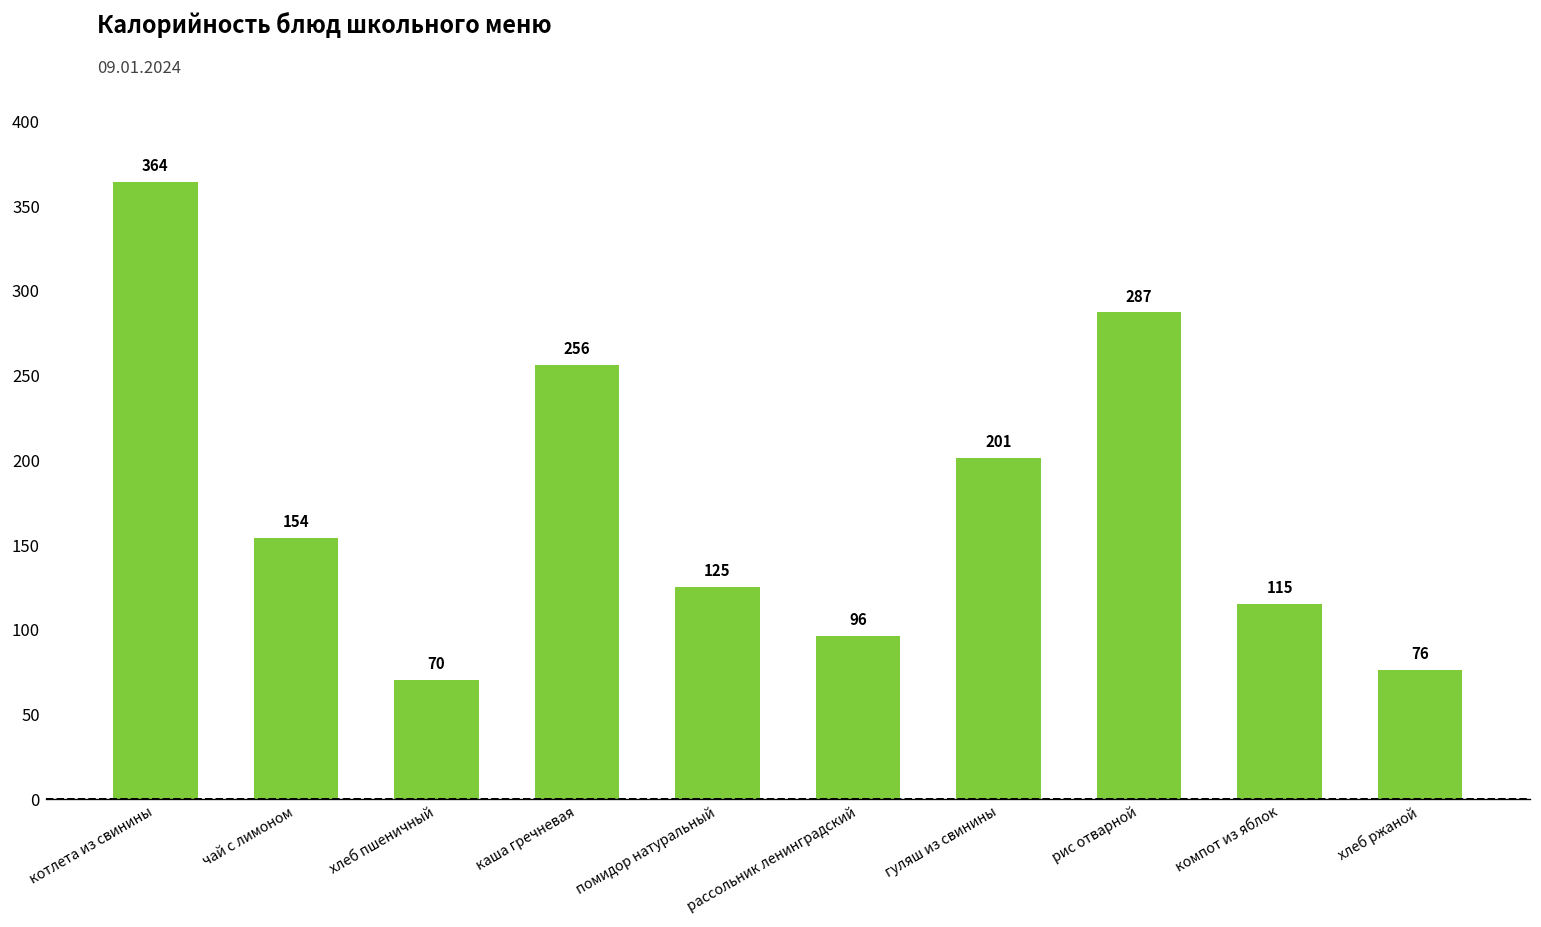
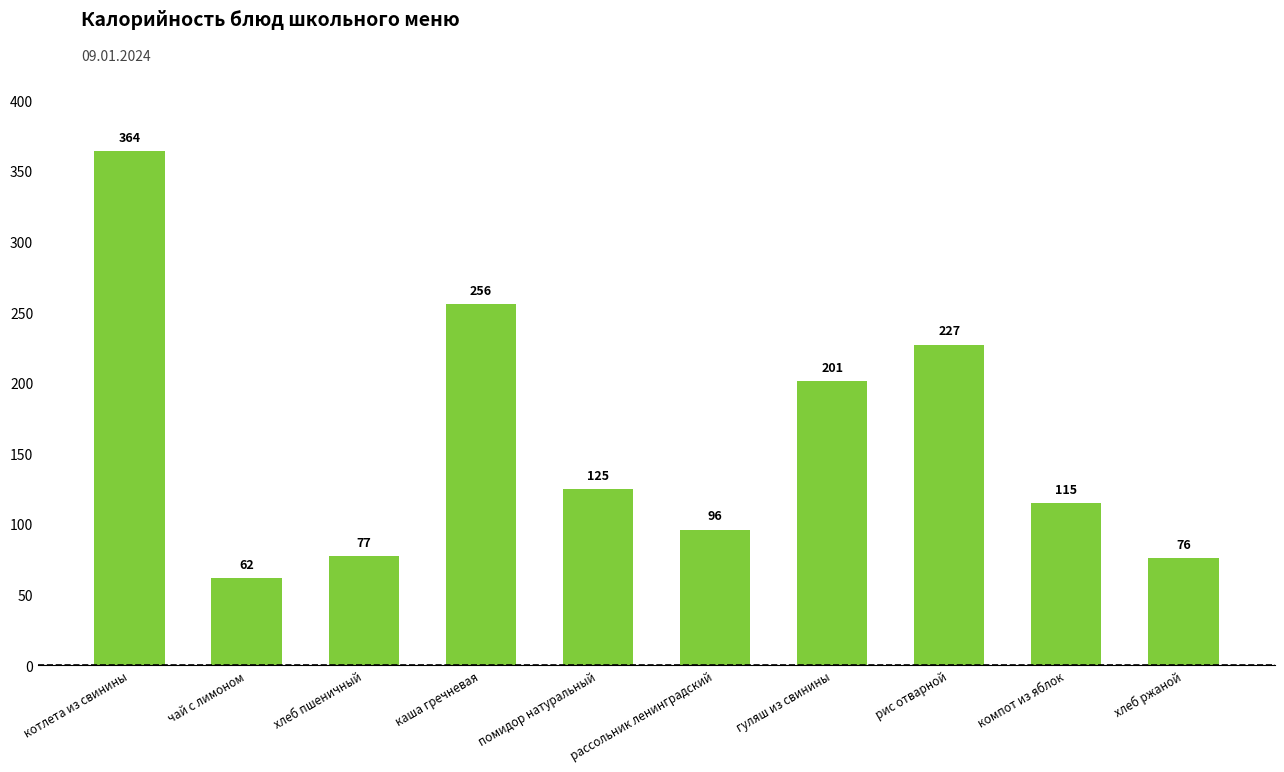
чай с лимоном: 154 -> 62
хлеб пшеничный: 70 -> 77
рис отварной: 287 -> 227
